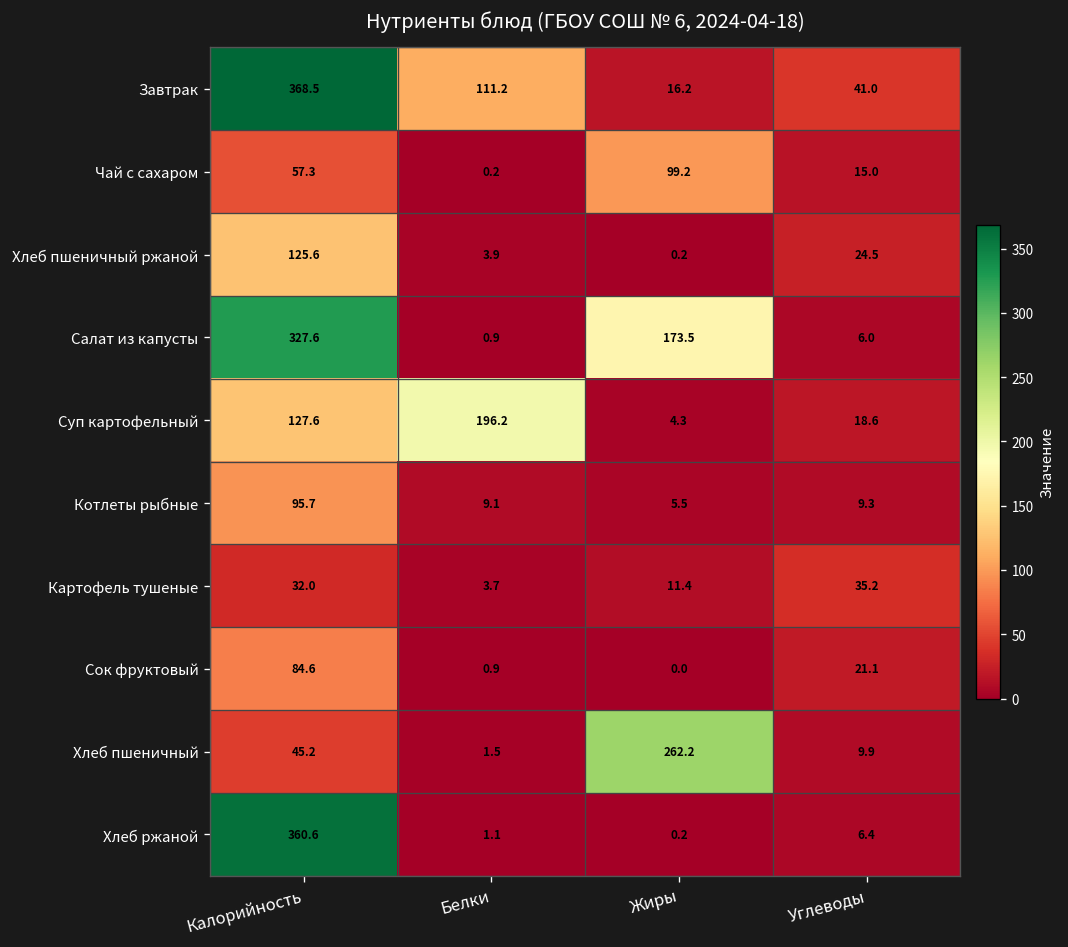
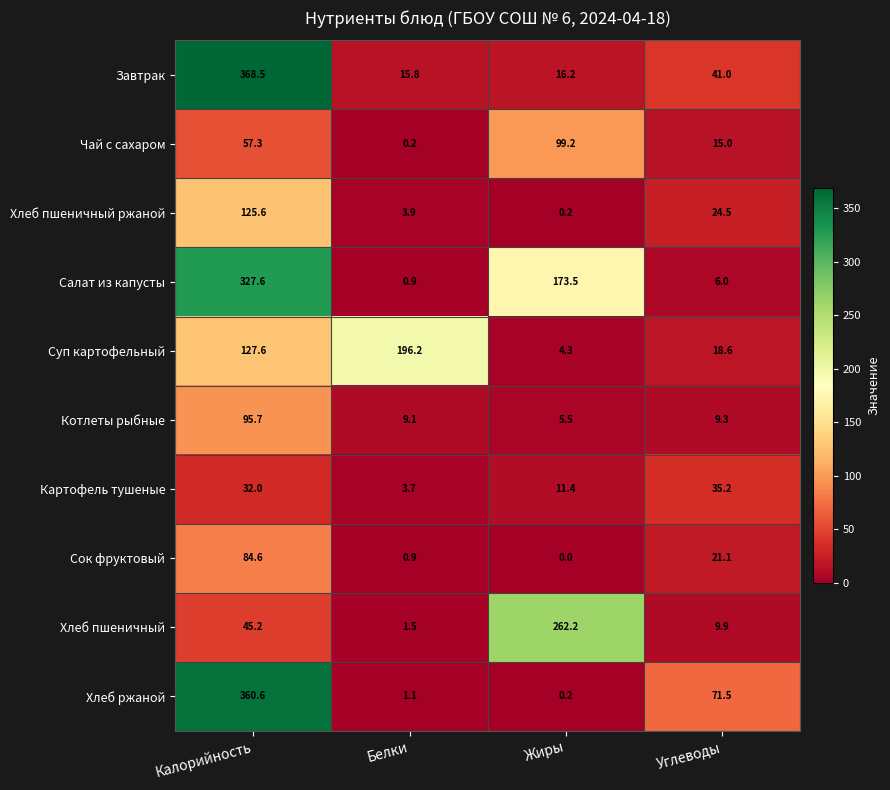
Завтрак, Белки: 111.2 -> 15.8
Хлеб ржаной, Углеводы: 6.4 -> 71.5
